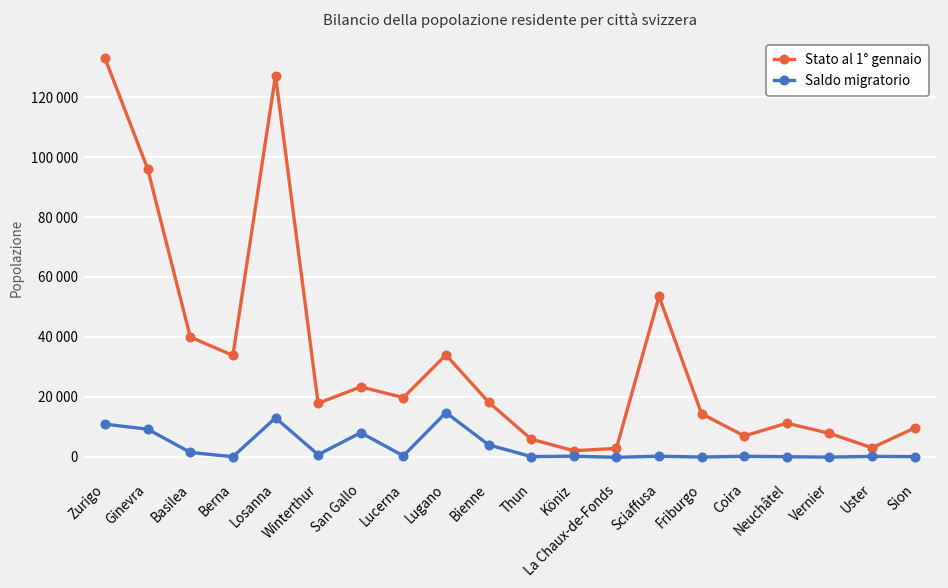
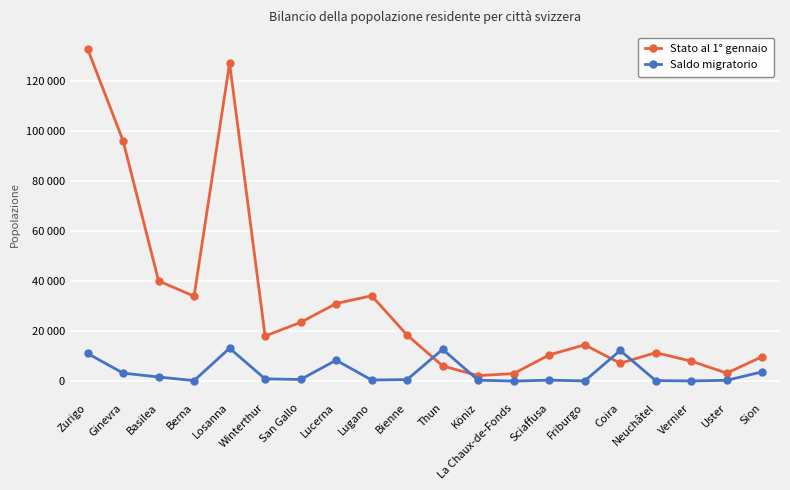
Saldo migratorio, Ginevra: 9000 -> 3000
Saldo migratorio, San Gallo: 8000 -> 1000
Stato al 1° gennaio, Lucerna: 20000 -> 31000
Saldo migratorio, Lucerna: 0 -> 8000
Saldo migratorio, Lugano: 15000 -> 0
Saldo migratorio, Bienne: 4000 -> 0
Saldo migratorio, Thun: 0 -> 13000
Stato al 1° gennaio, Sciaffusa: 54000 -> 10000
Saldo migratorio, Coira: 0 -> 12000
Saldo migratorio, Sion: 0 -> 4000
